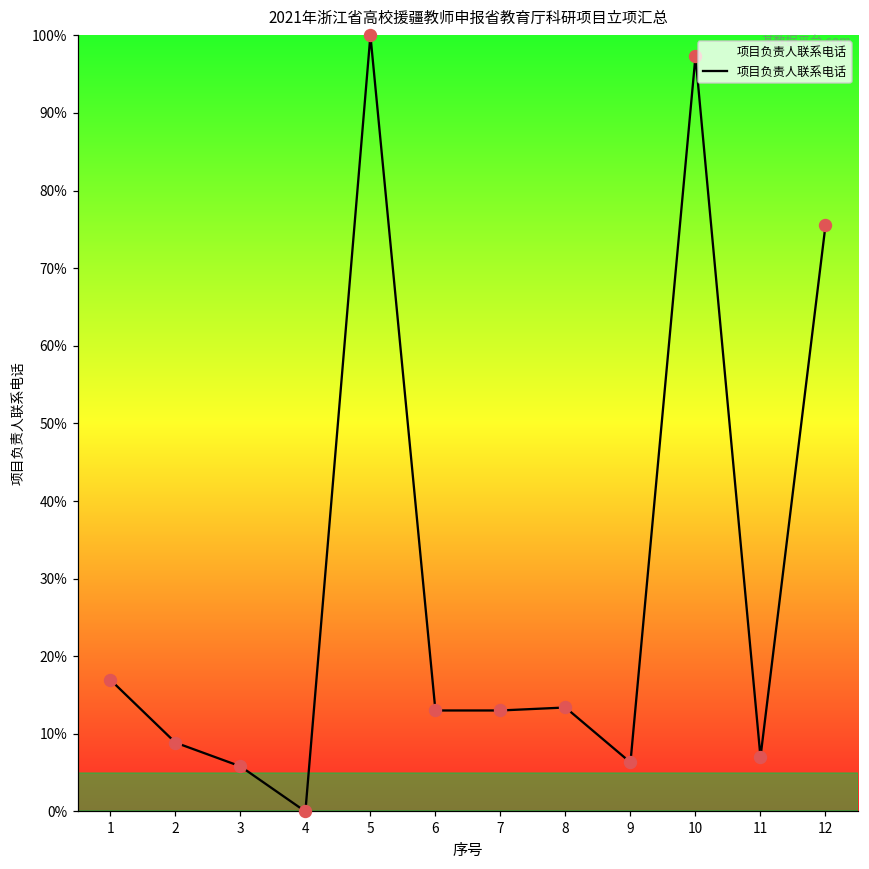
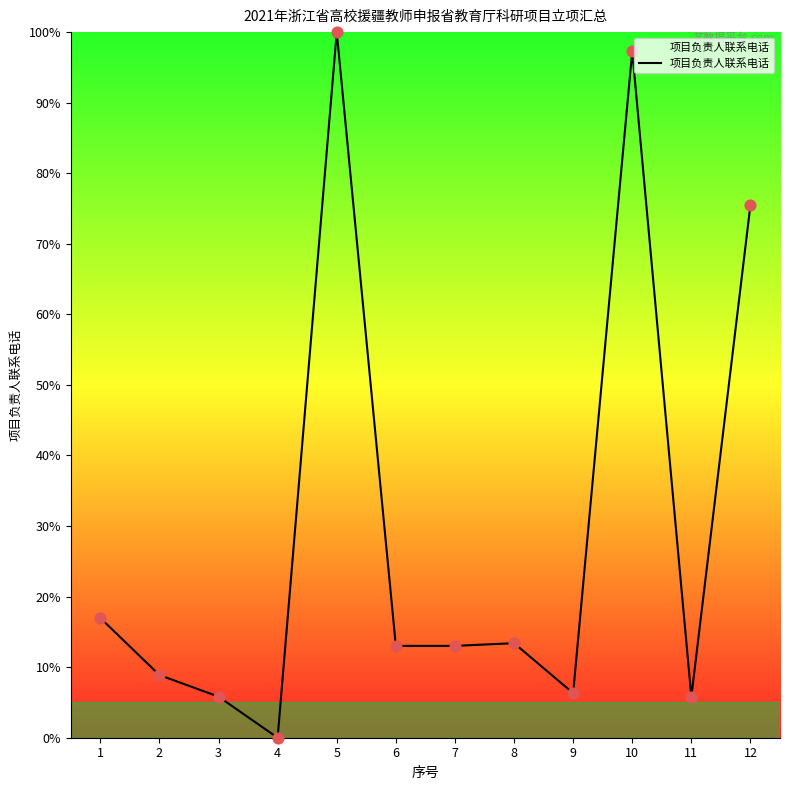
11: 7% -> 6%
